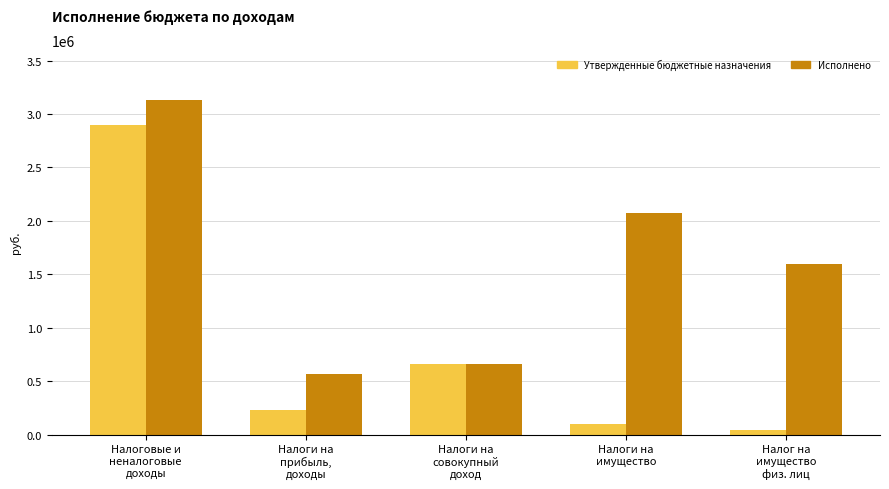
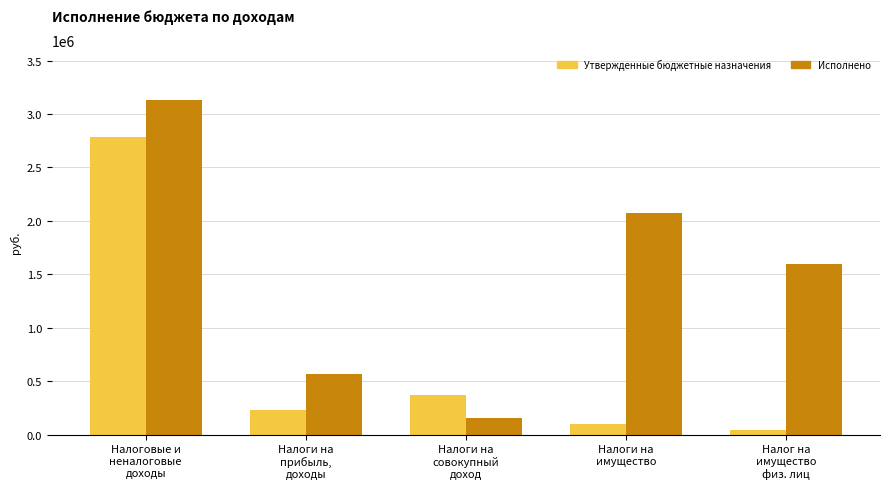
Утвержденные бюджетные назначения, Налоговые и неналоговые доходы: 2900000 -> 2790000
Утвержденные бюджетные назначения, Налоги на совокупный доход: 660000 -> 370000
Исполнено, Налоги на совокупный доход: 660000 -> 160000
